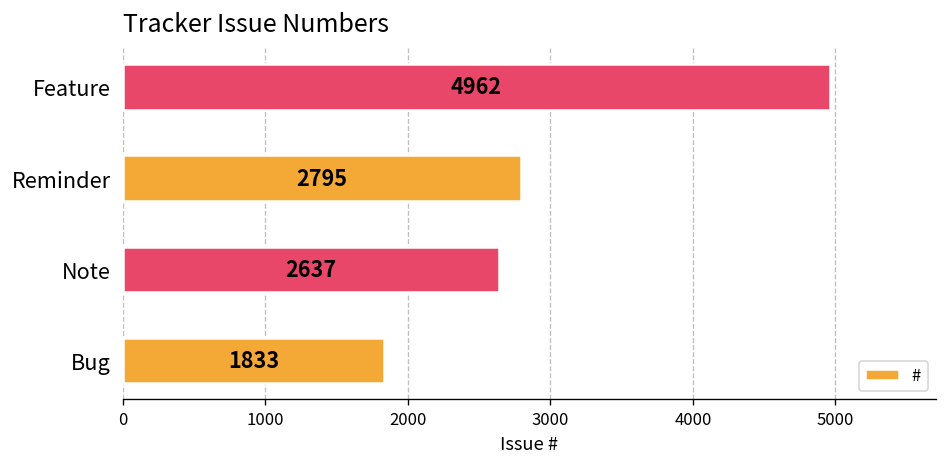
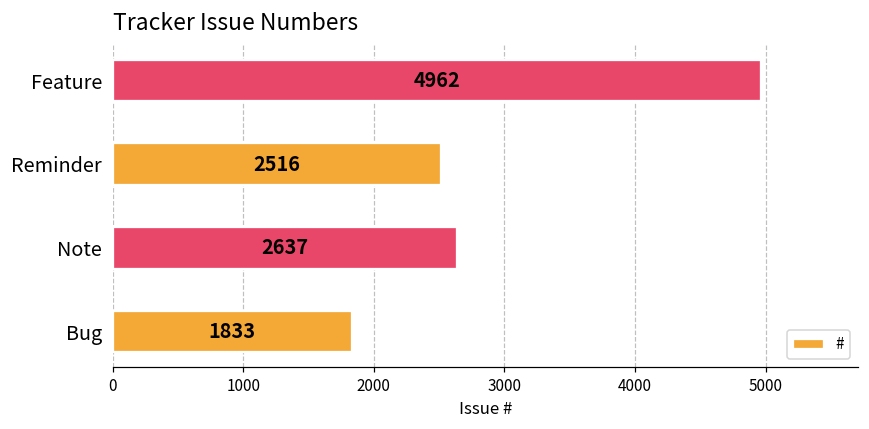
Reminder: 2795 -> 2516
